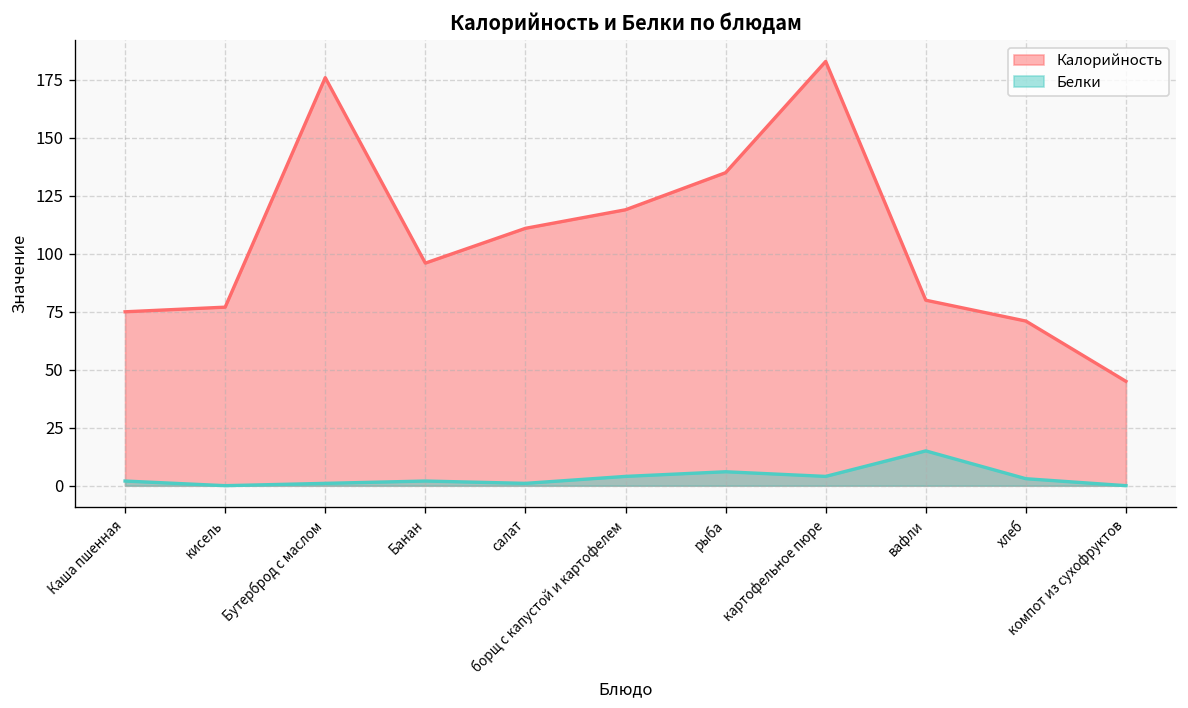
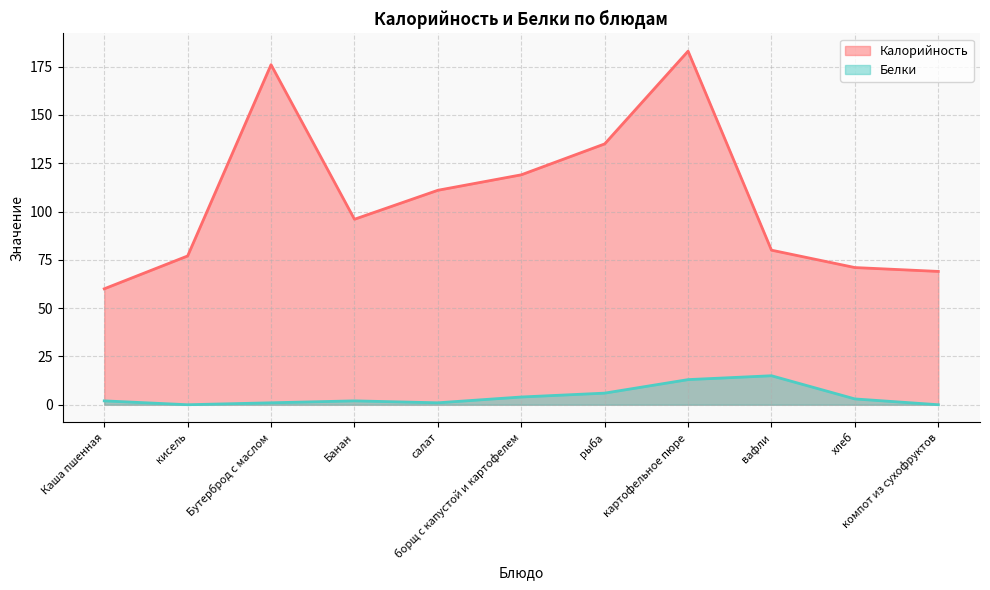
Калорийность, Каша пшенная: 75 -> 60
Белки, картофельное пюре: 4 -> 13
Калорийность, компот из сухофруктов: 45 -> 69
